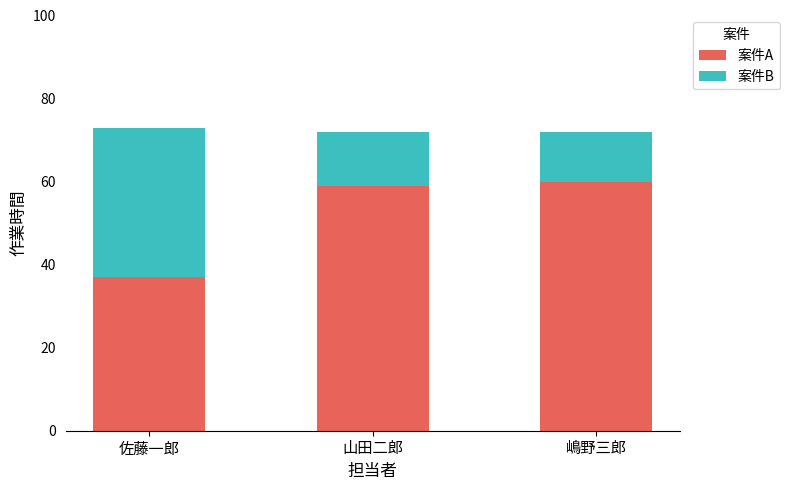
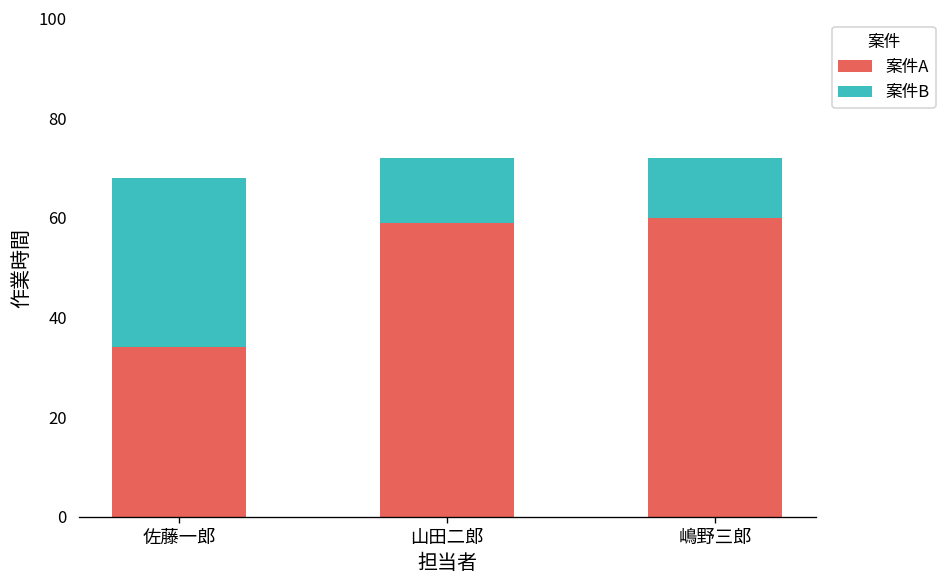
案件A, 佐藤一郎: 37 -> 34
案件B, 佐藤一郎: 36 -> 34
